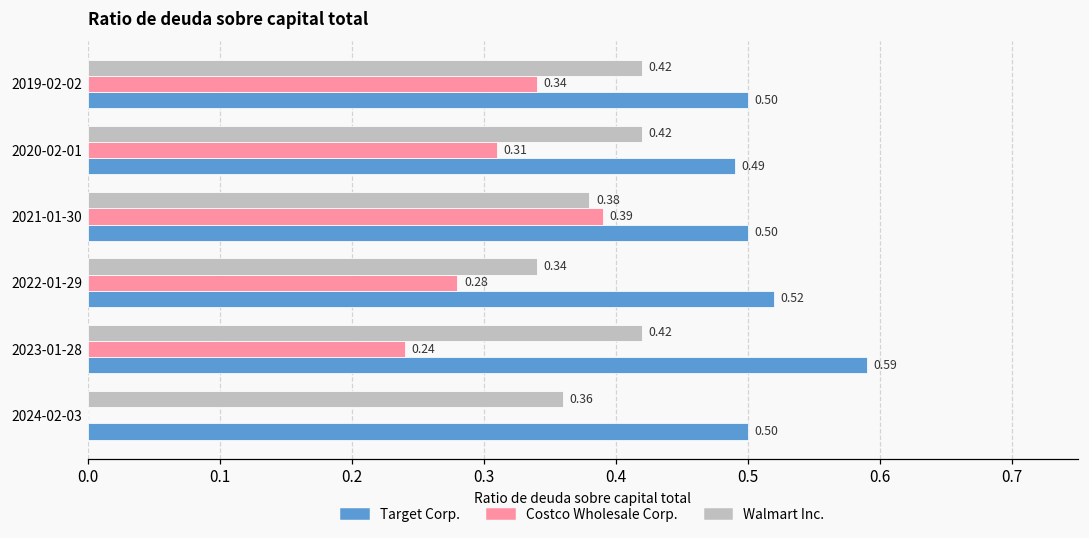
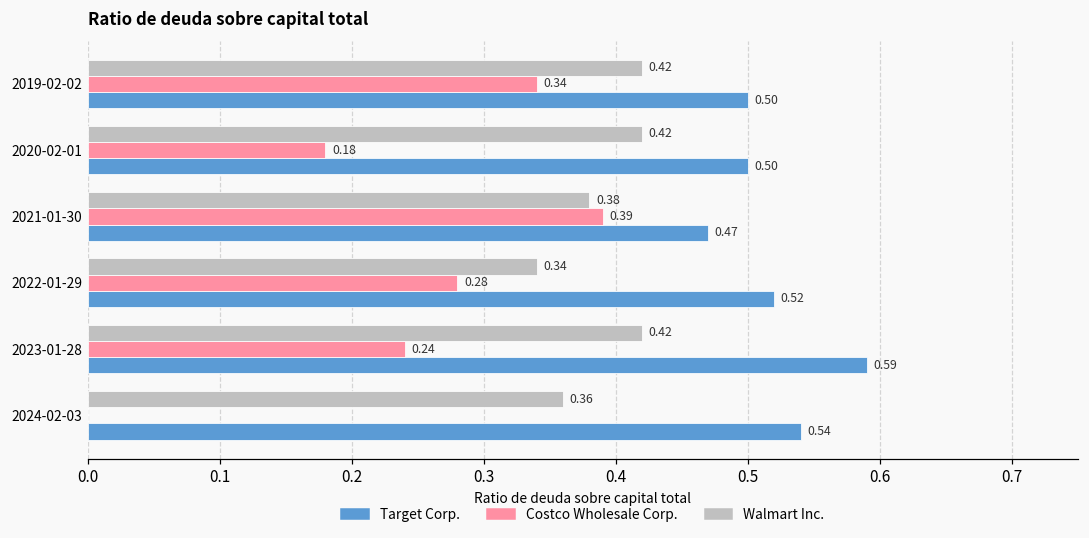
Costco Wholesale Corp., 2020-02-01: 0.31 -> 0.18
Target Corp., 2020-02-01: 0.49 -> 0.50
Target Corp., 2021-01-30: 0.50 -> 0.47
Target Corp., 2024-02-03: 0.50 -> 0.54
